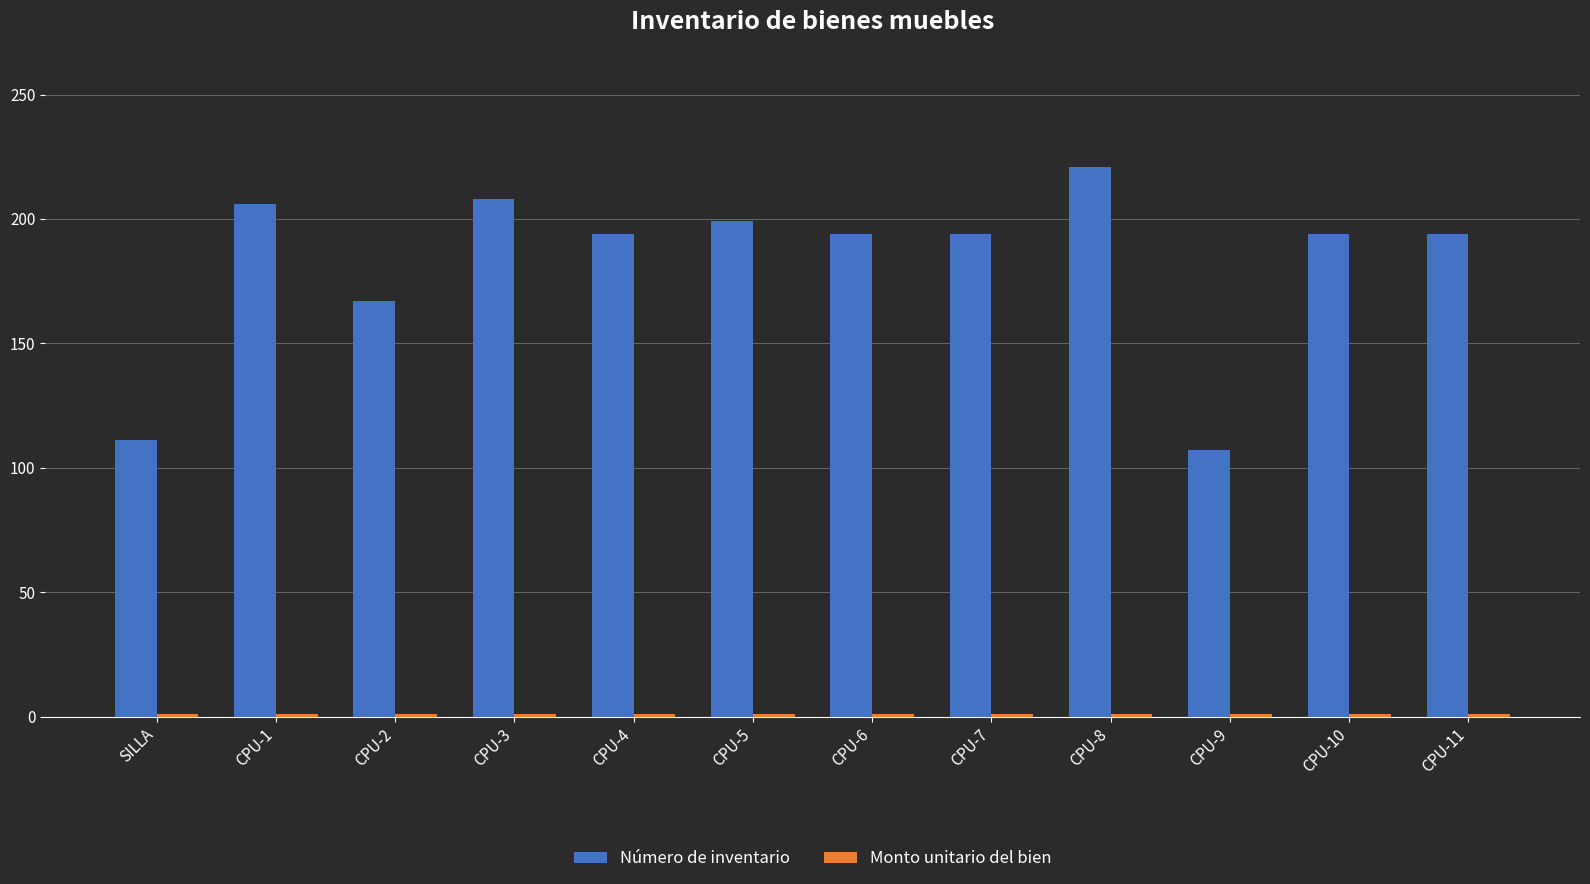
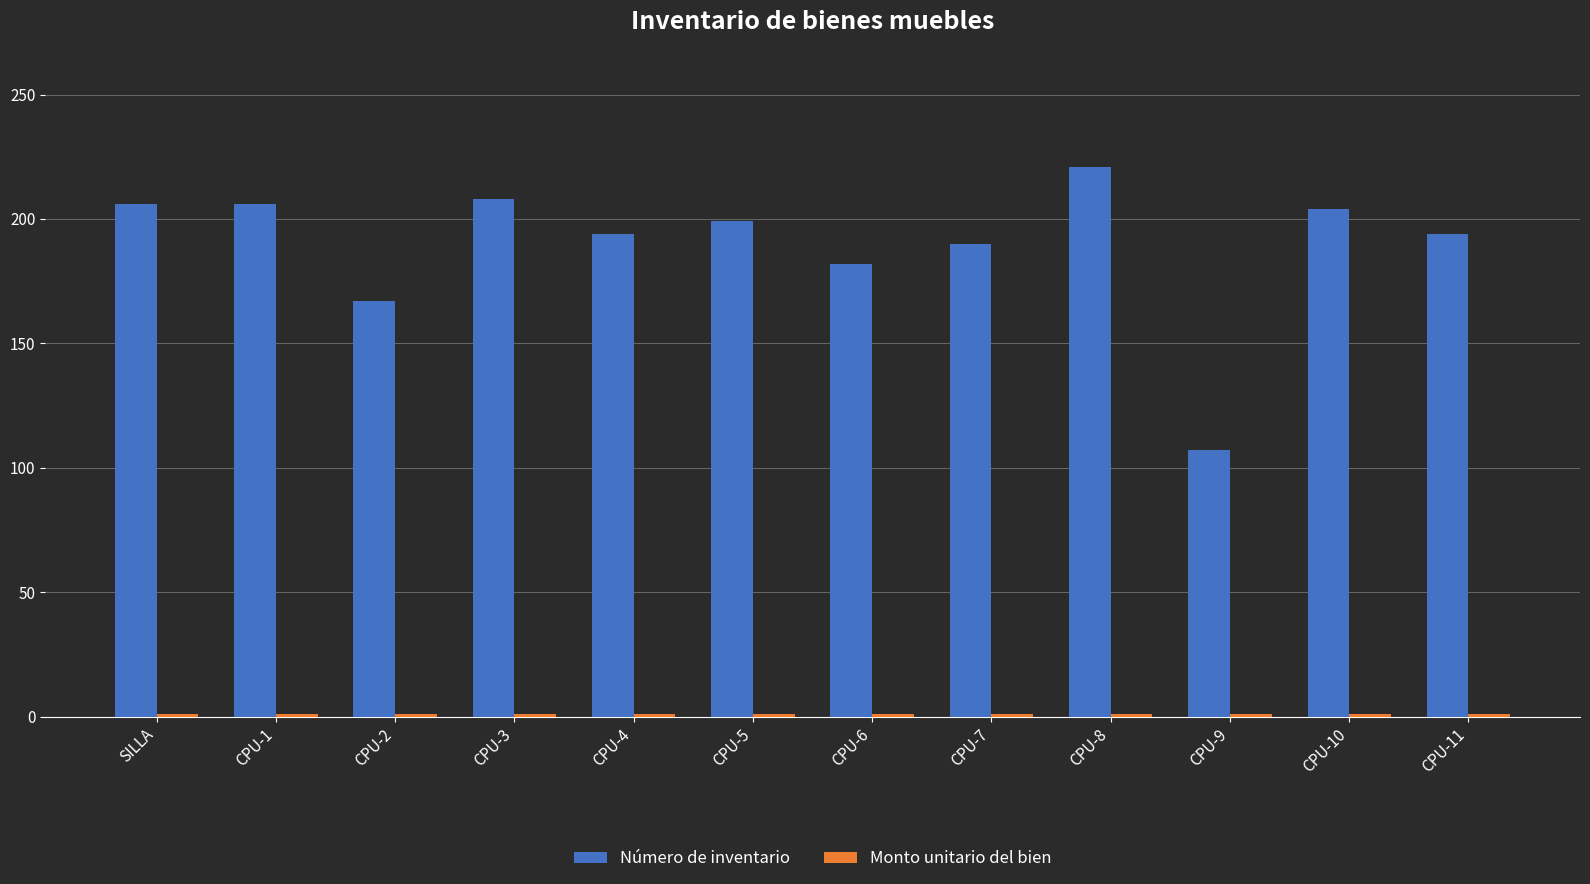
Número de inventario, SILLA: 111 -> 206
Número de inventario, CPU-6: 194 -> 182
Número de inventario, CPU-7: 194 -> 190
Número de inventario, CPU-10: 194 -> 204
